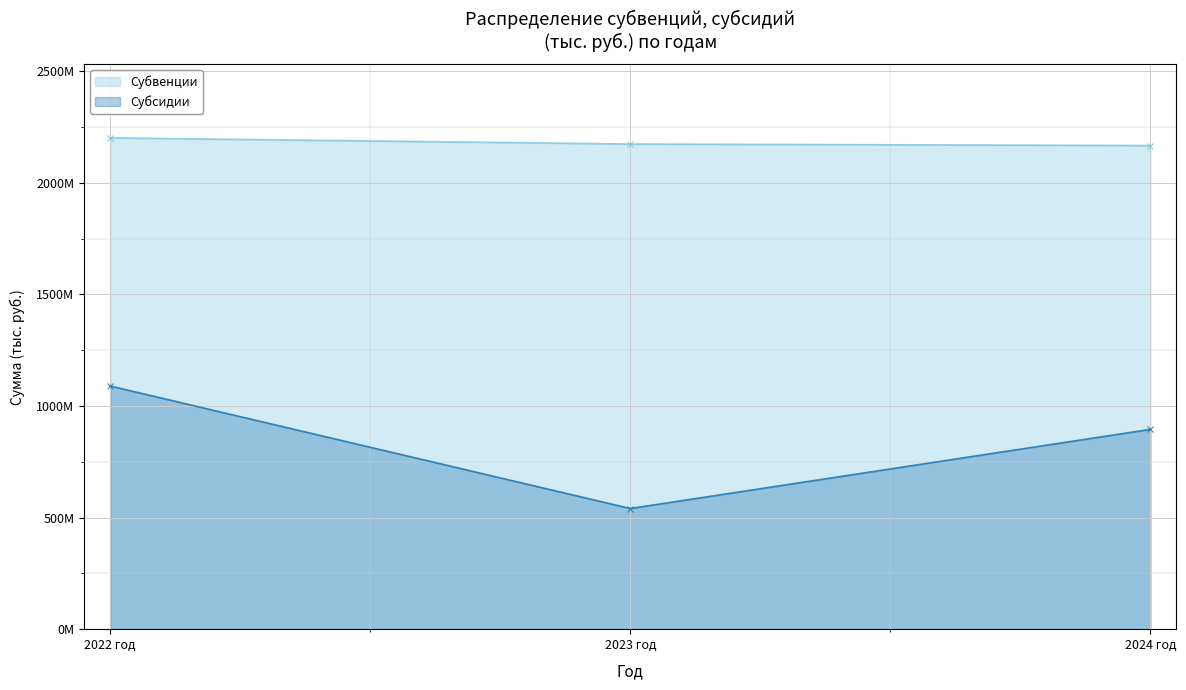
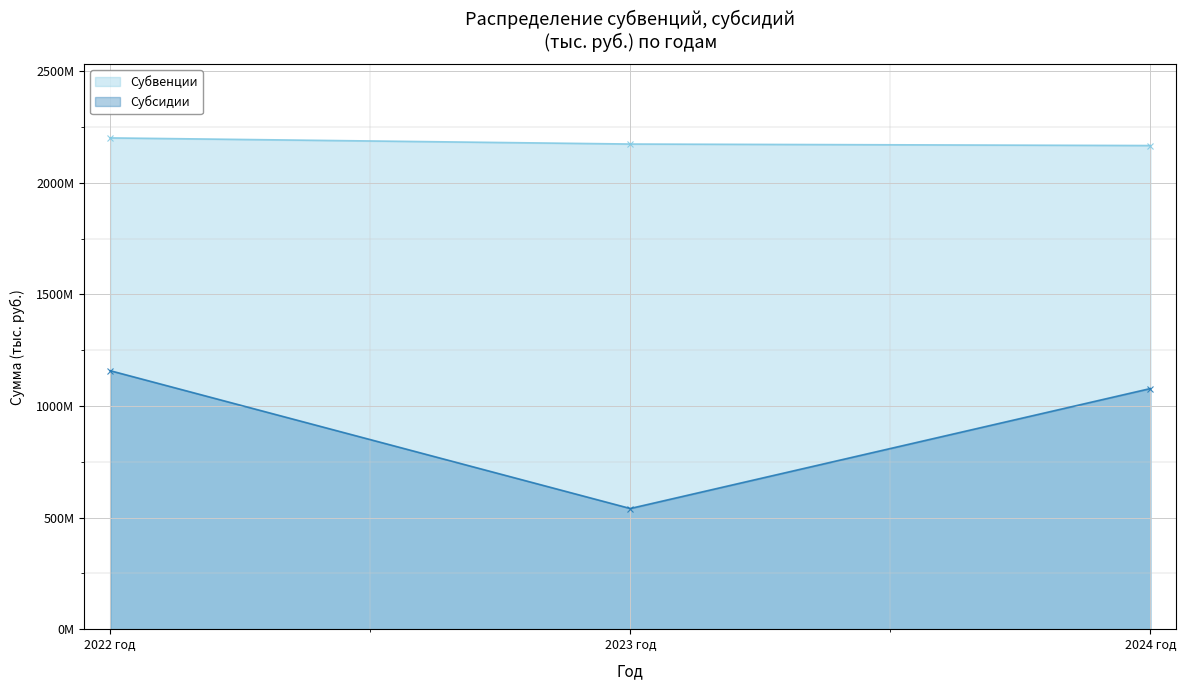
Субсидии, 2022 год: 1090М -> 1160М
Субсидии, 2024 год: 900М -> 1080М
